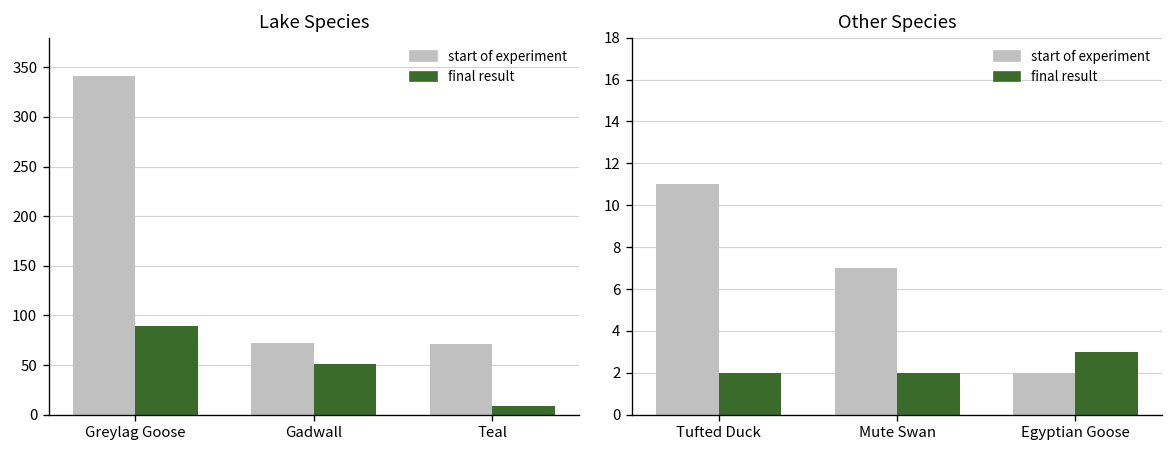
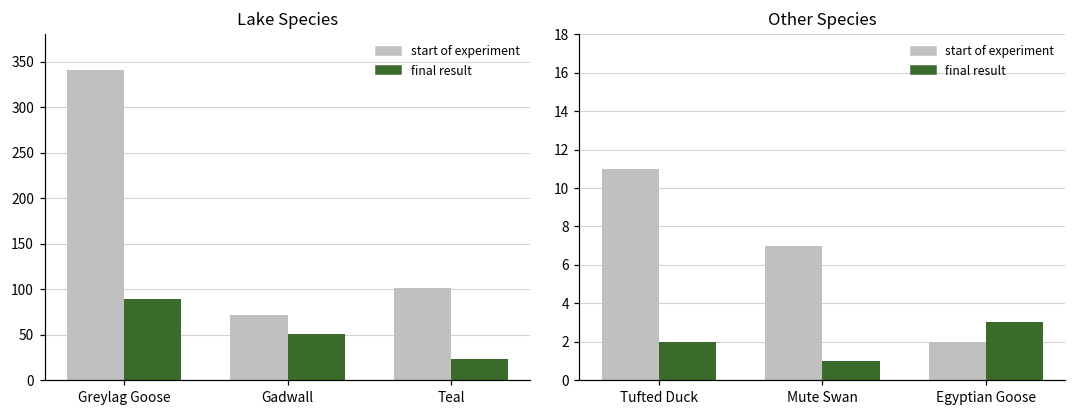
Lake Species, start of experiment, Teal: 70 -> 100
Lake Species, final result, Teal: 10 -> 20
Other Species, final result, Mute Swan: 2 -> 1
